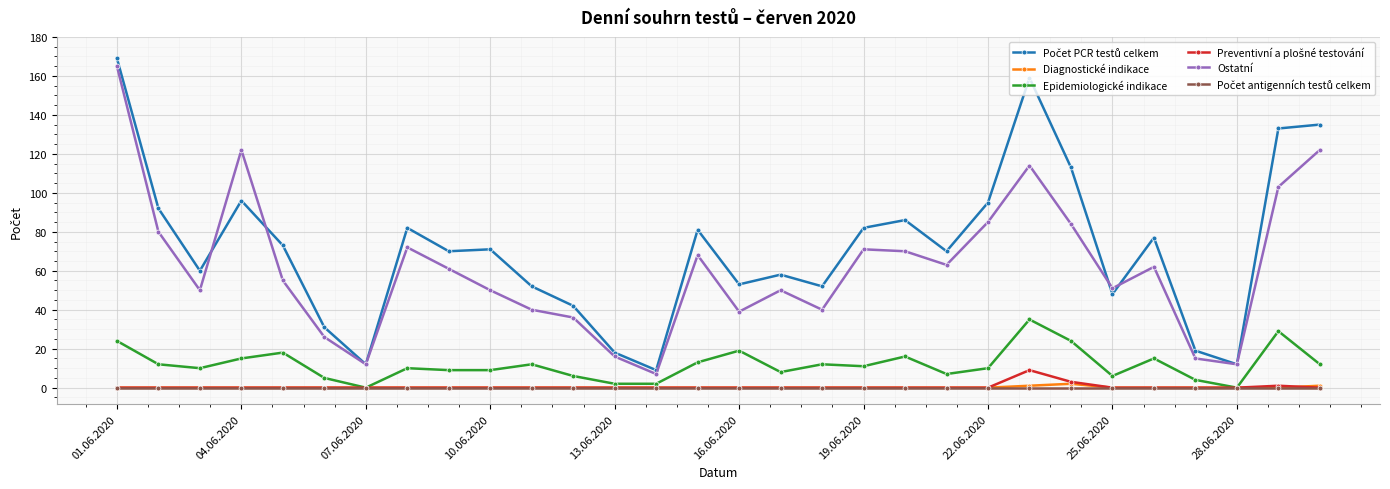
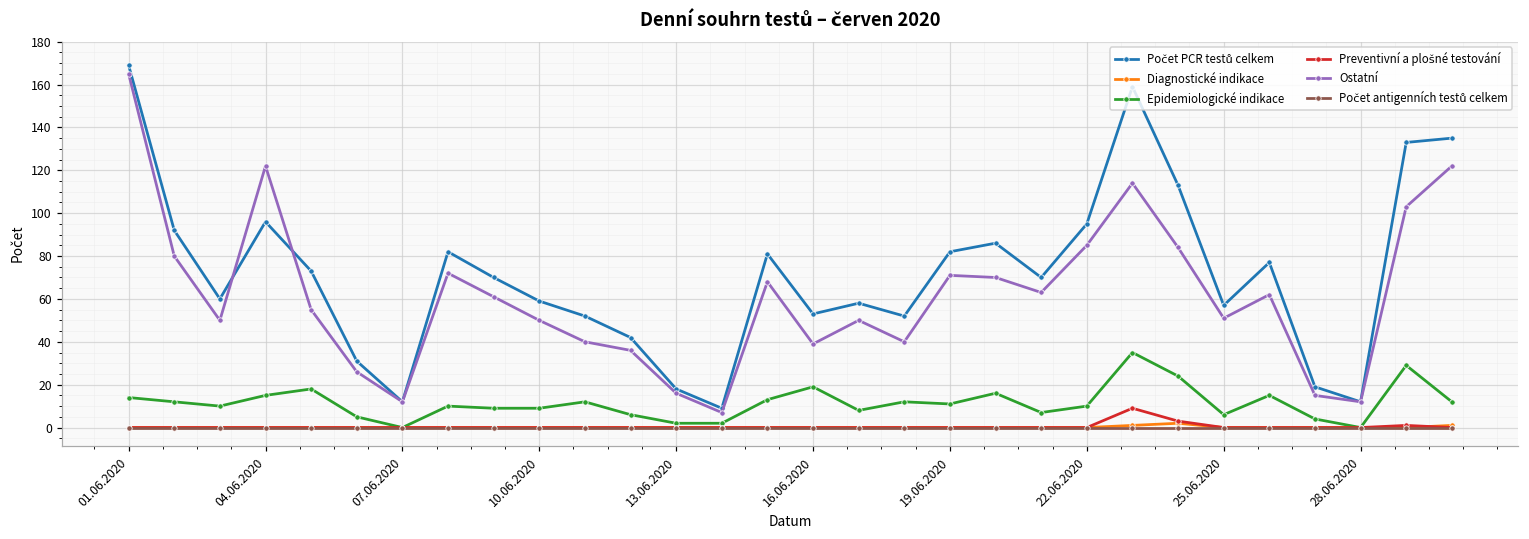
Epidemiologické indikace, 01.06.2020: 24 -> 14
Počet PCR testů celkem, 10.06.2020: 71 -> 59
Počet PCR testů celkem, 25.06.2020: 48 -> 57
